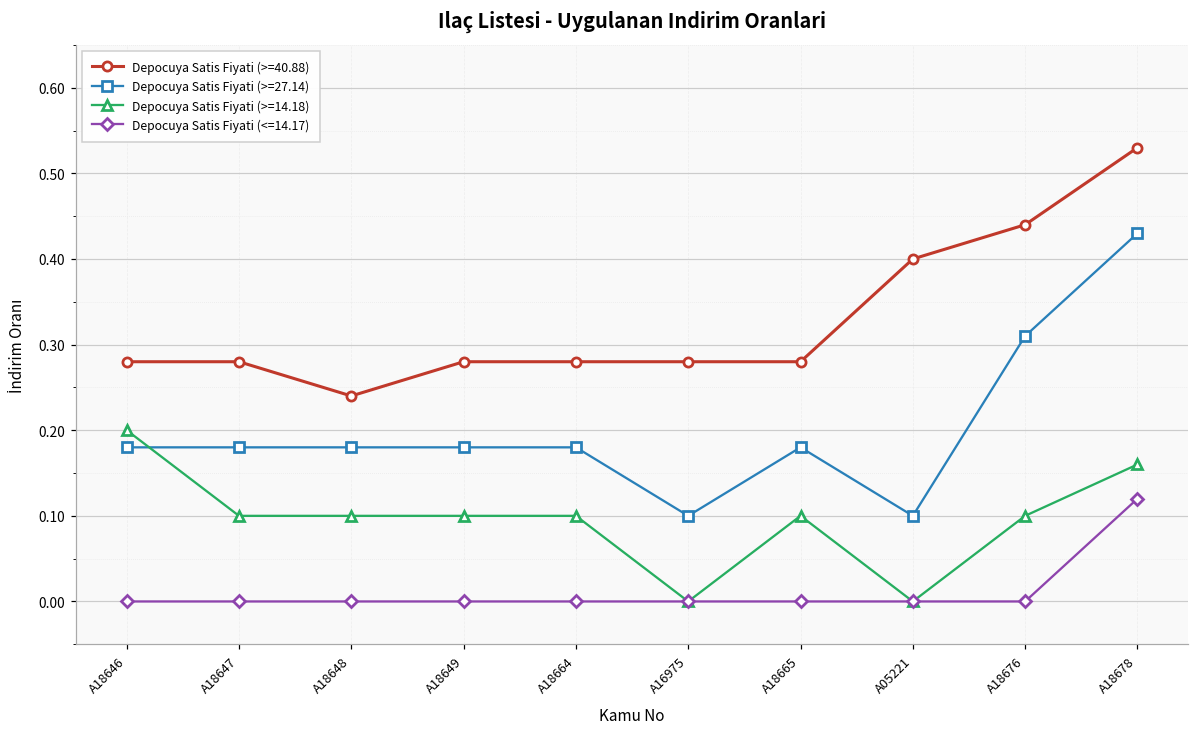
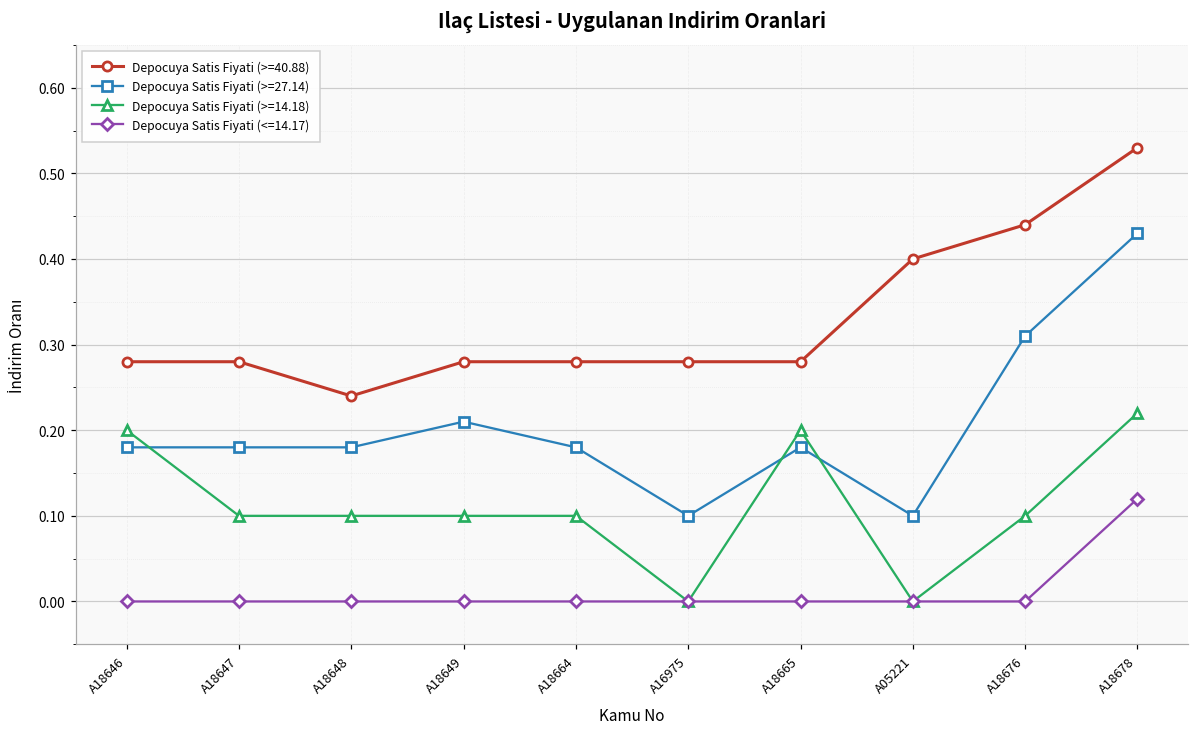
Depocuya Satis Fiyati (>=27.14), A18649: 0.18 -> 0.21
Depocuya Satis Fiyati (>=14.18), A18665: 0.1 -> 0.2
Depocuya Satis Fiyati (>=14.18), A18678: 0.16 -> 0.22
